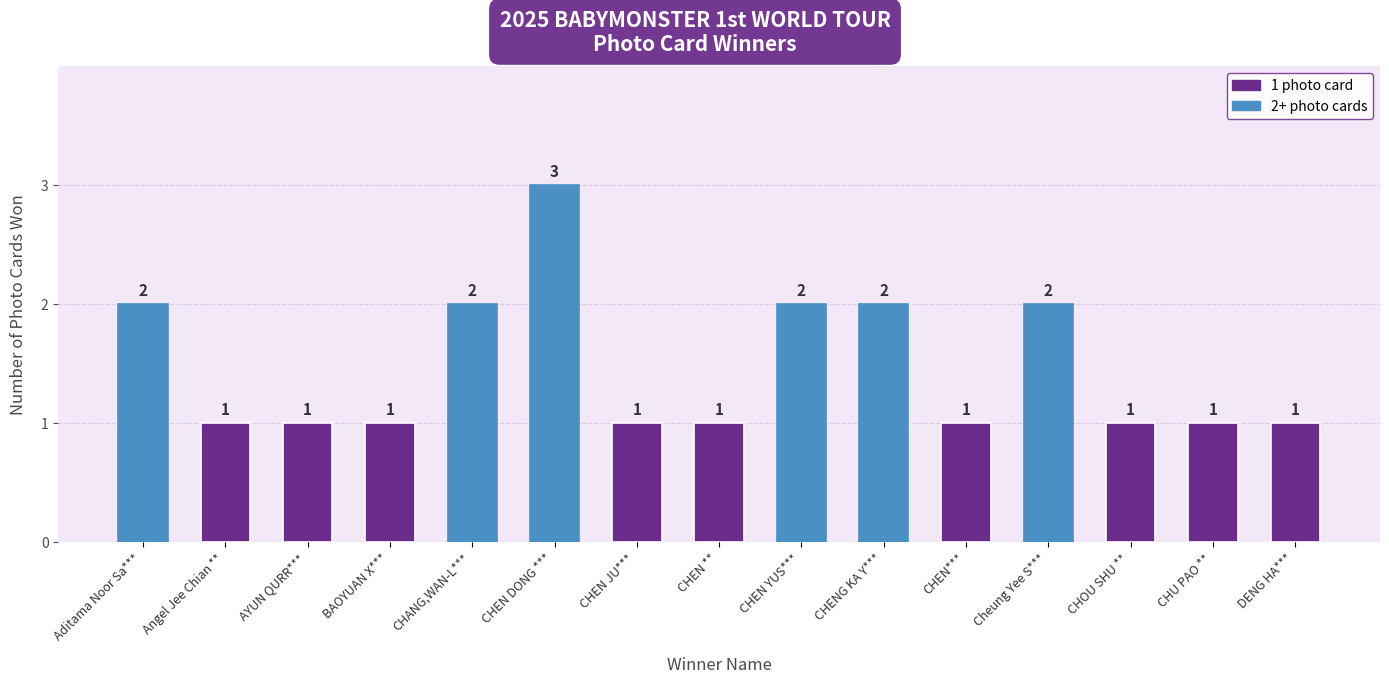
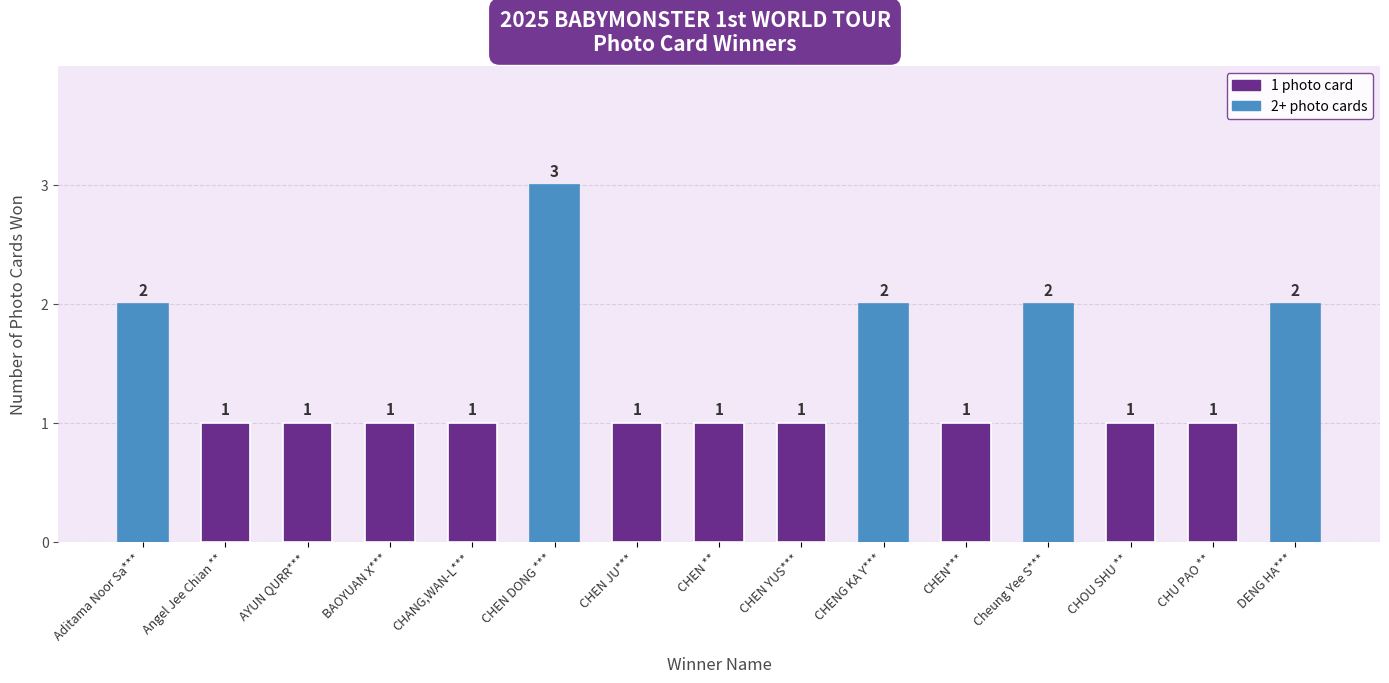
CHANG,WAN-L***: 2 -> 1
CHEN YUS***: 2 -> 1
DENG HA***: 1 -> 2
